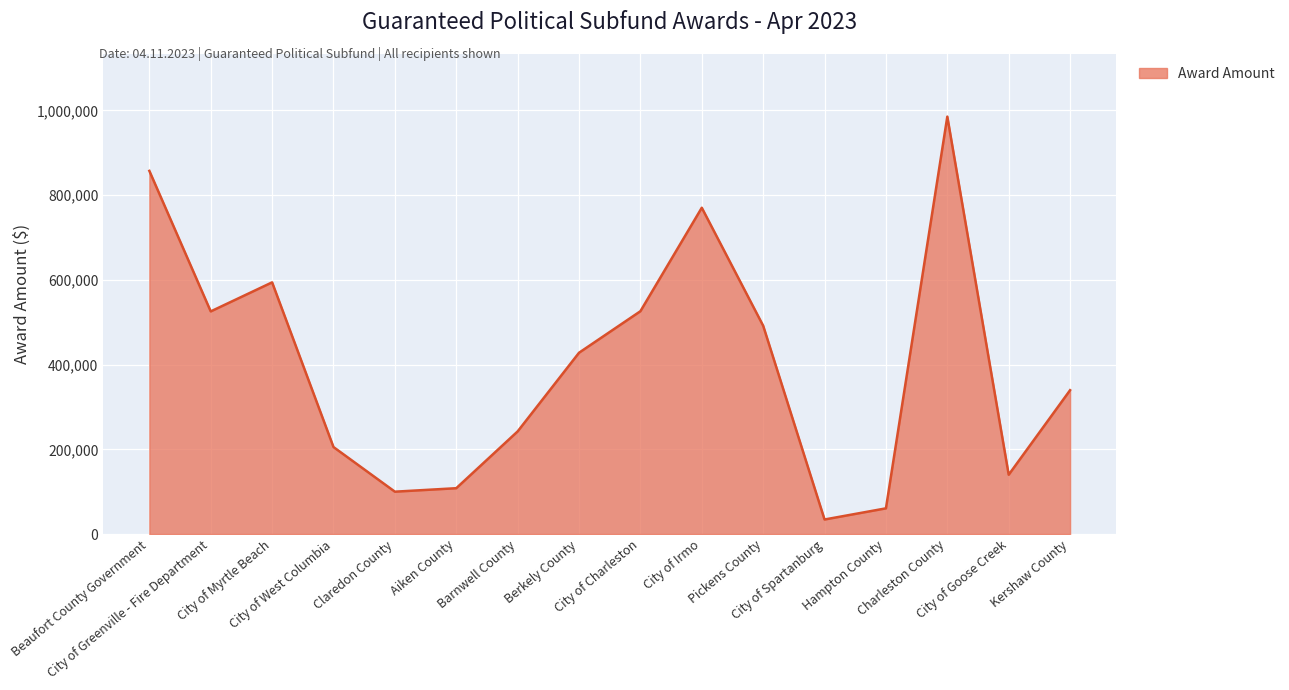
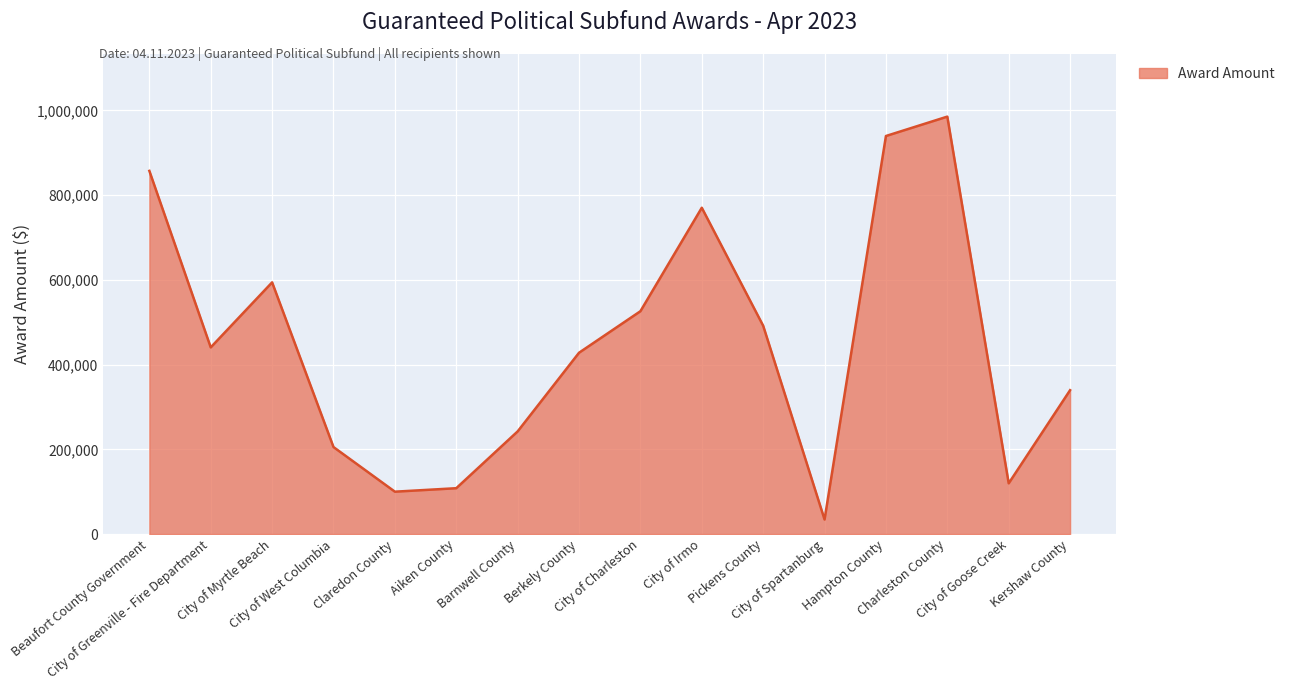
City of Greenville - Fire Department: 530,000 -> 440,000
Hampton County: 60,000 -> 940,000
City of Goose Creek: 140,000 -> 120,000
